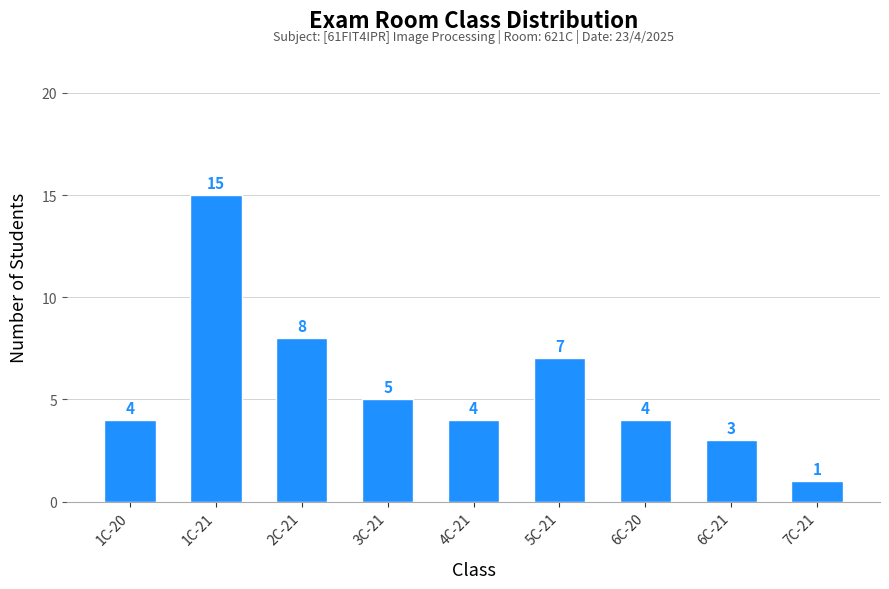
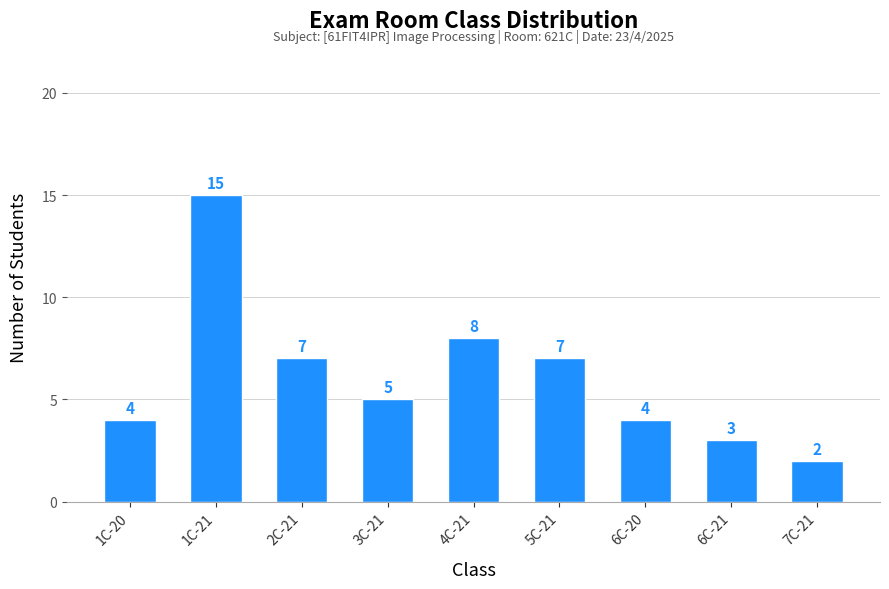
2C-21: 8 -> 7
4C-21: 4 -> 8
7C-21: 1 -> 2
